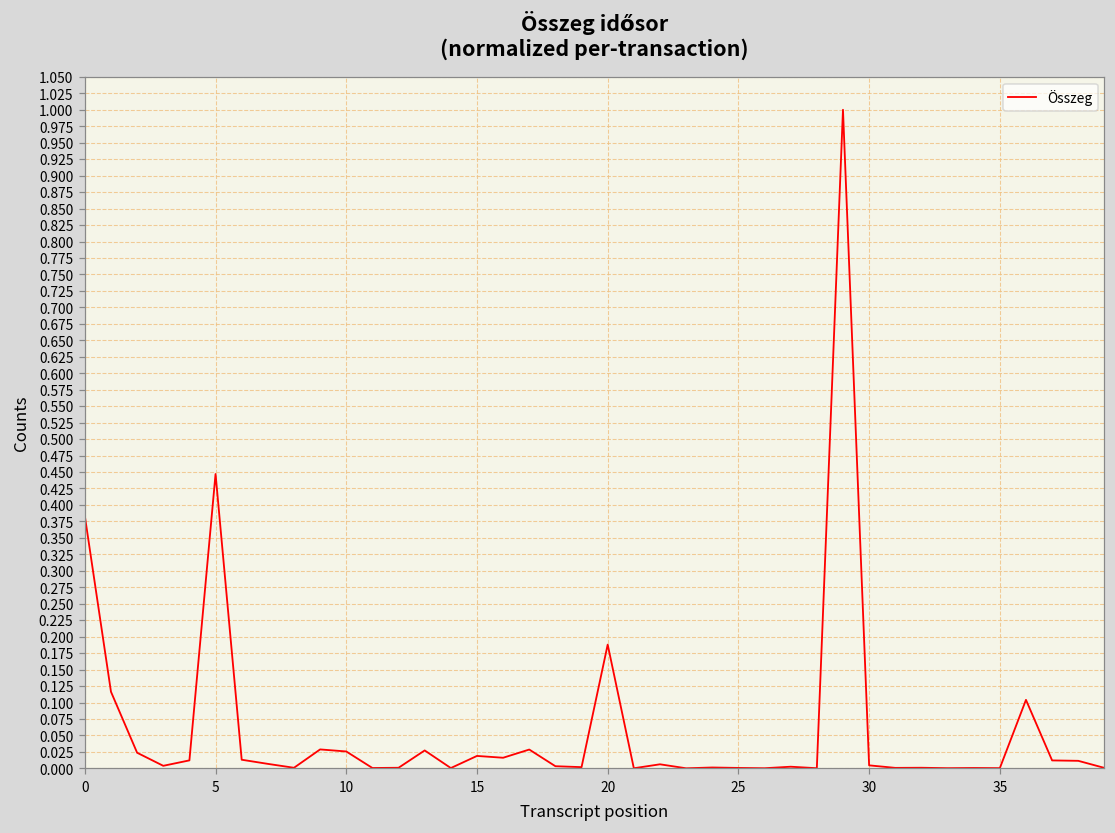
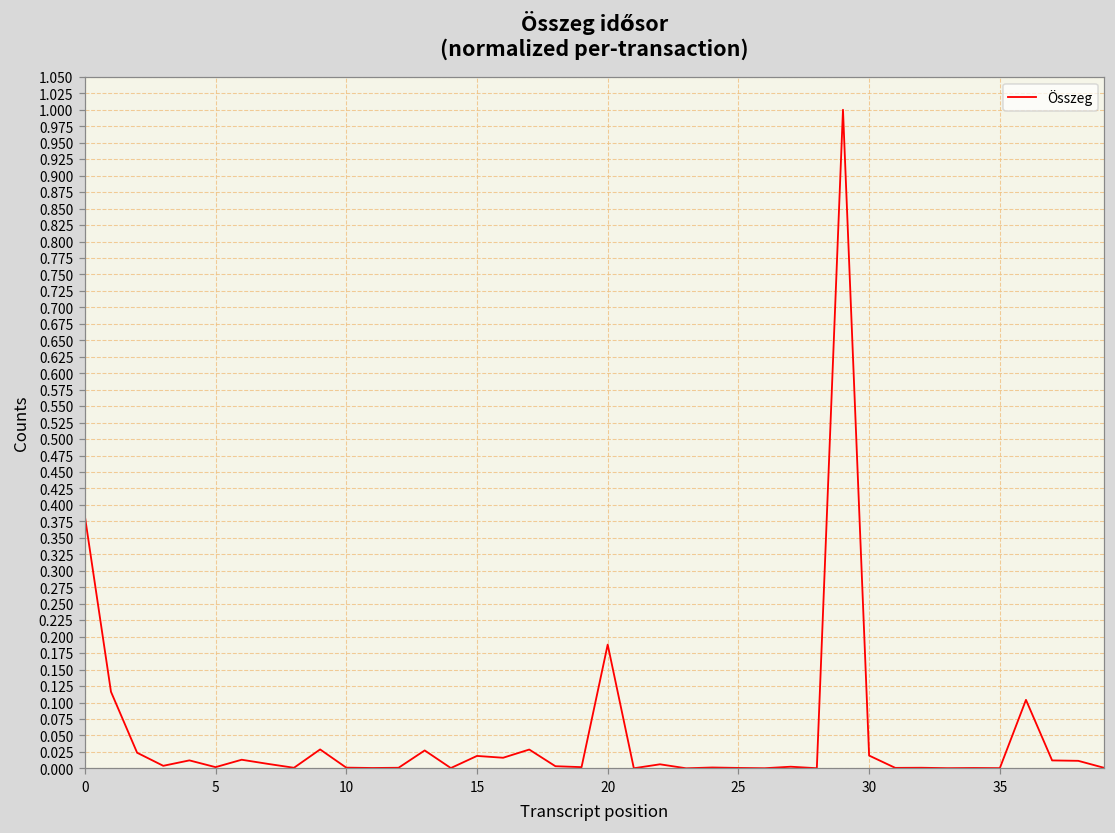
5: 0.45 -> 0.00
10: 0.03 -> 0.00
30: 0.00 -> 0.02
